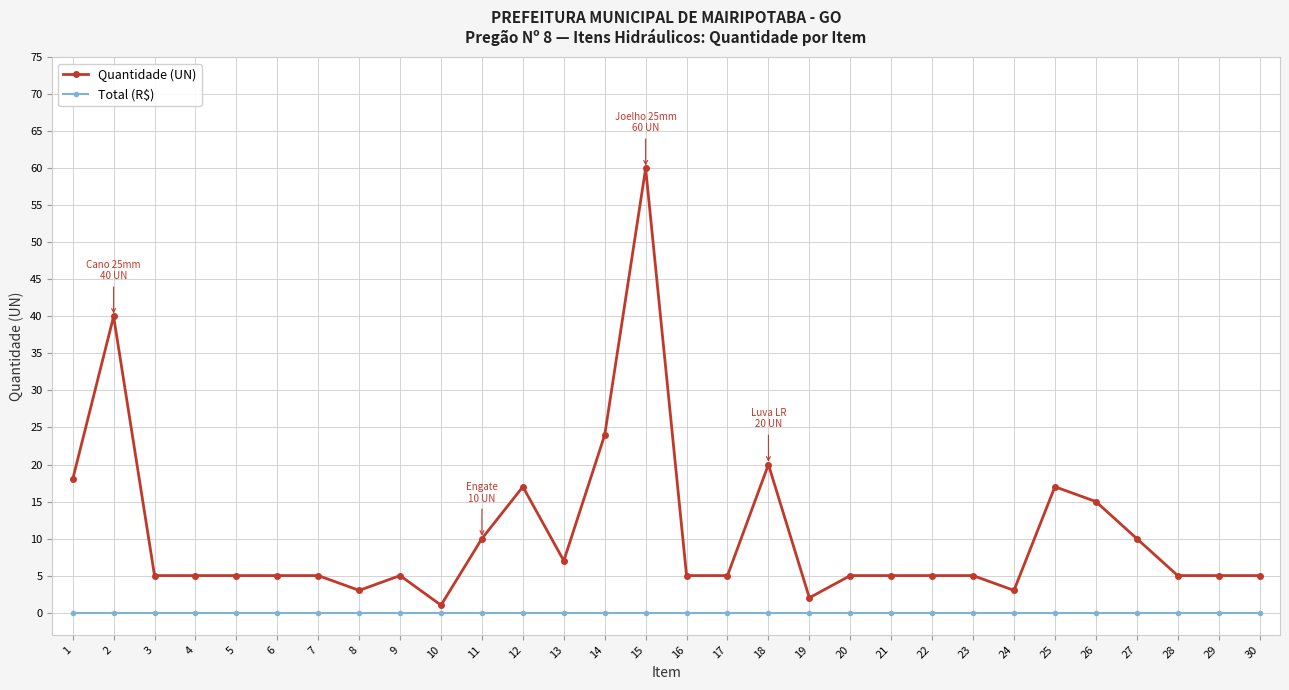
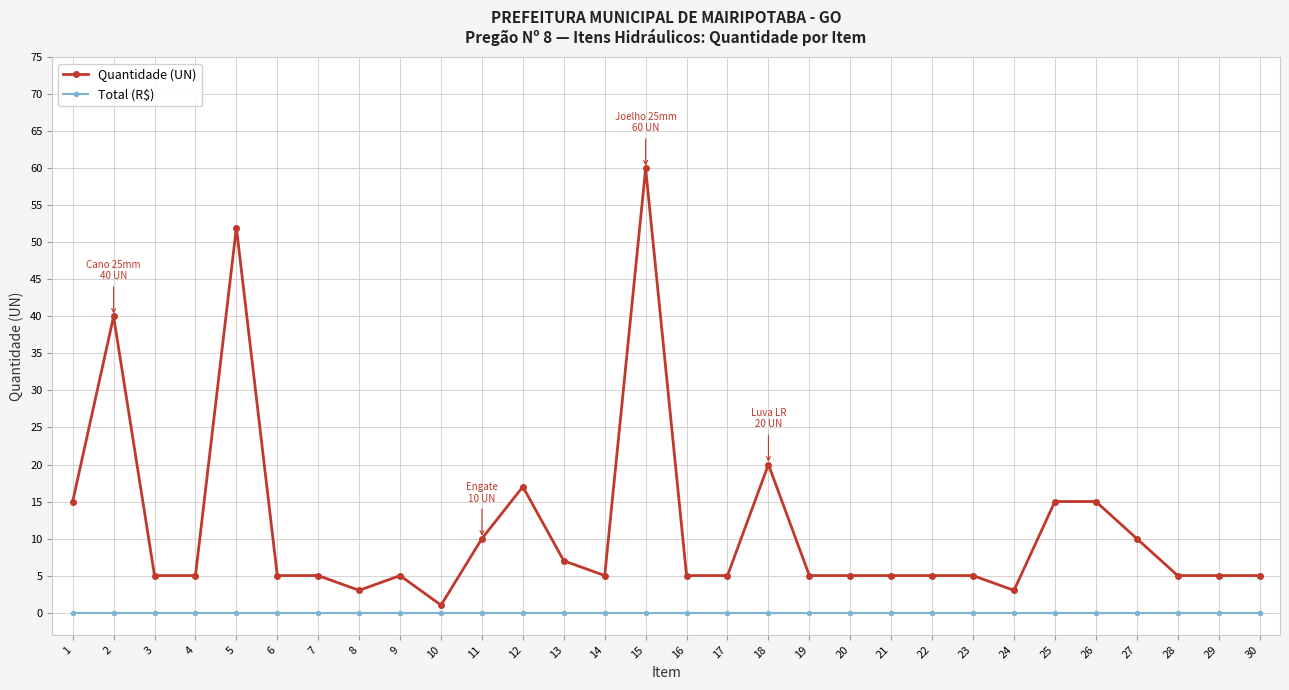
Quantidade (UN), 1: 18 -> 15
Quantidade (UN), 5: 5 -> 52
Quantidade (UN), 14: 24 -> 5
Quantidade (UN), 19: 2 -> 5
Quantidade (UN), 25: 17 -> 15
